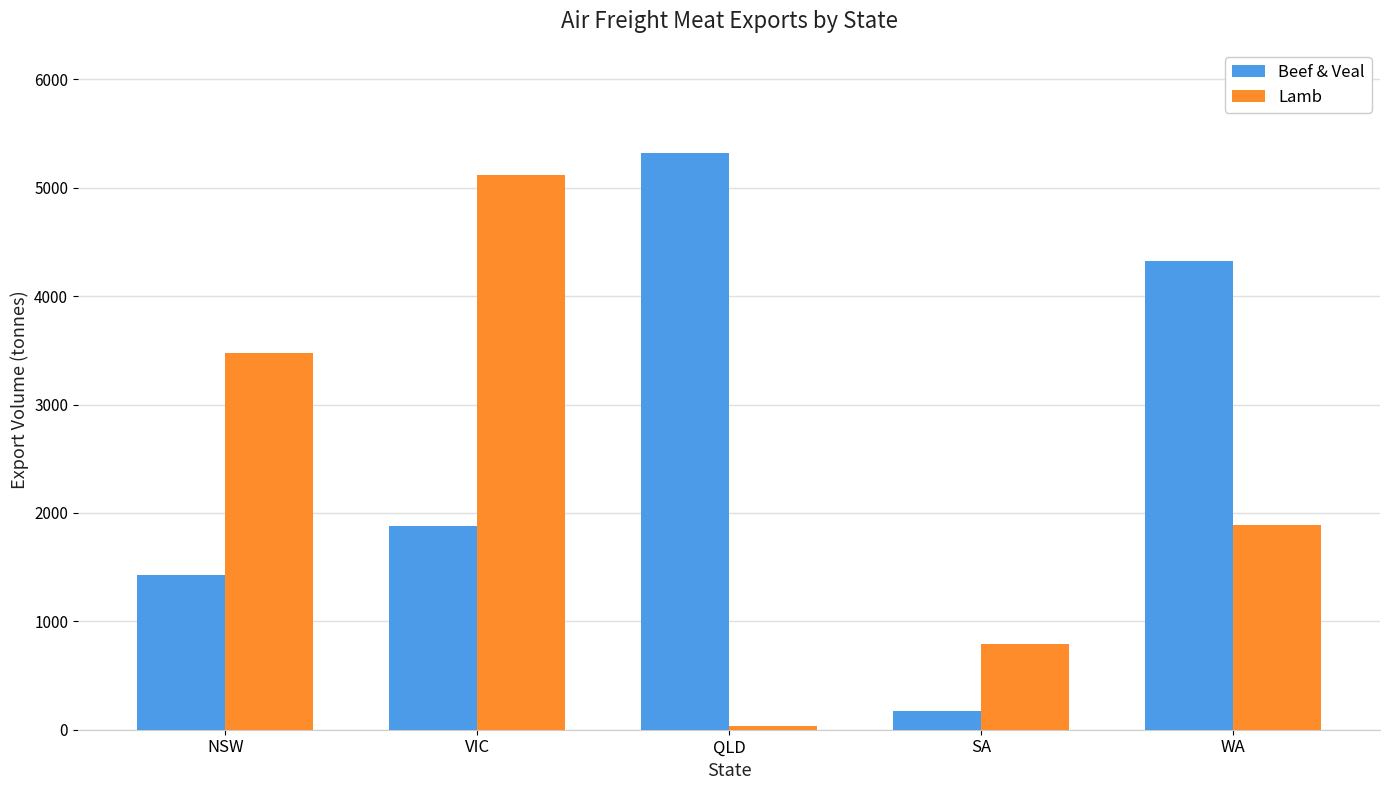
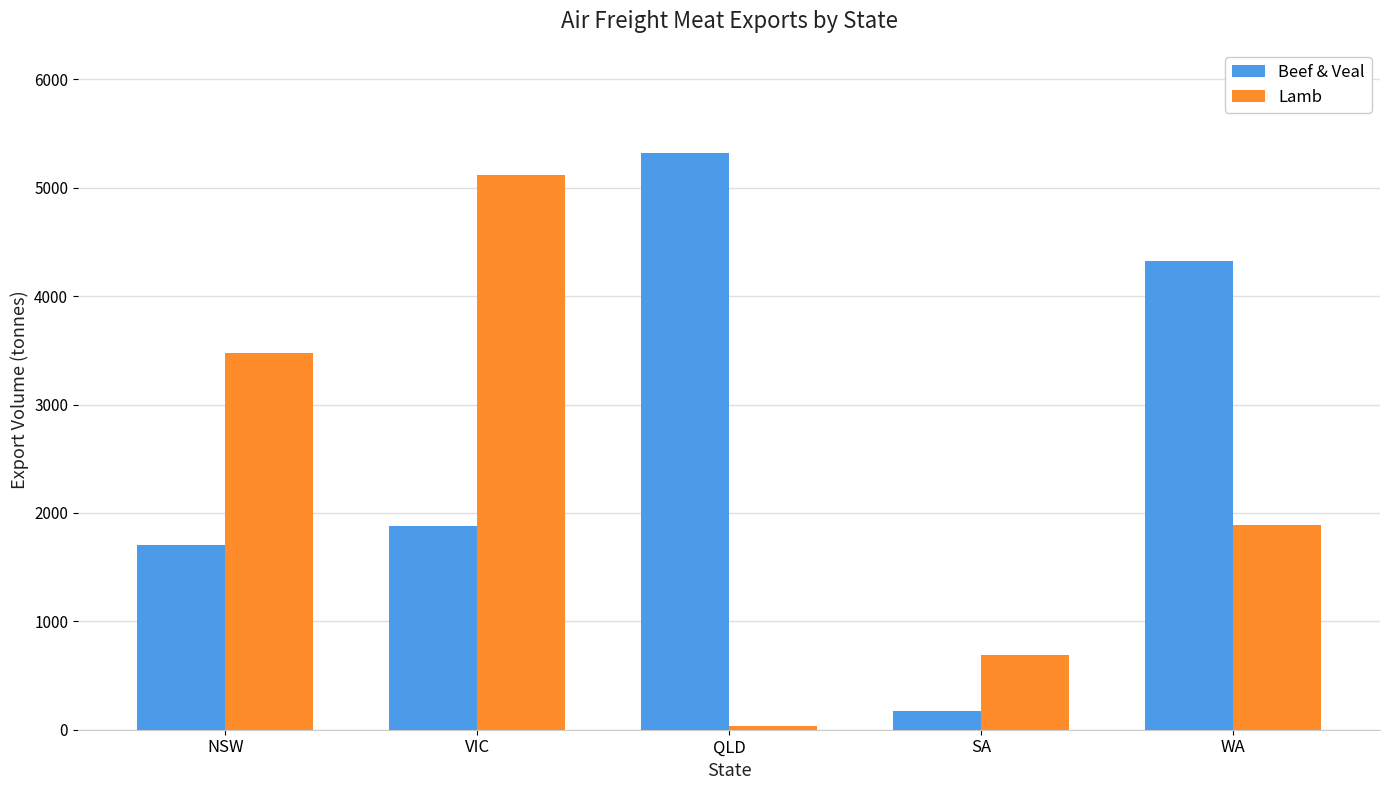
Beef & Veal, NSW: 1420 -> 1700
Lamb, SA: 790 -> 690
